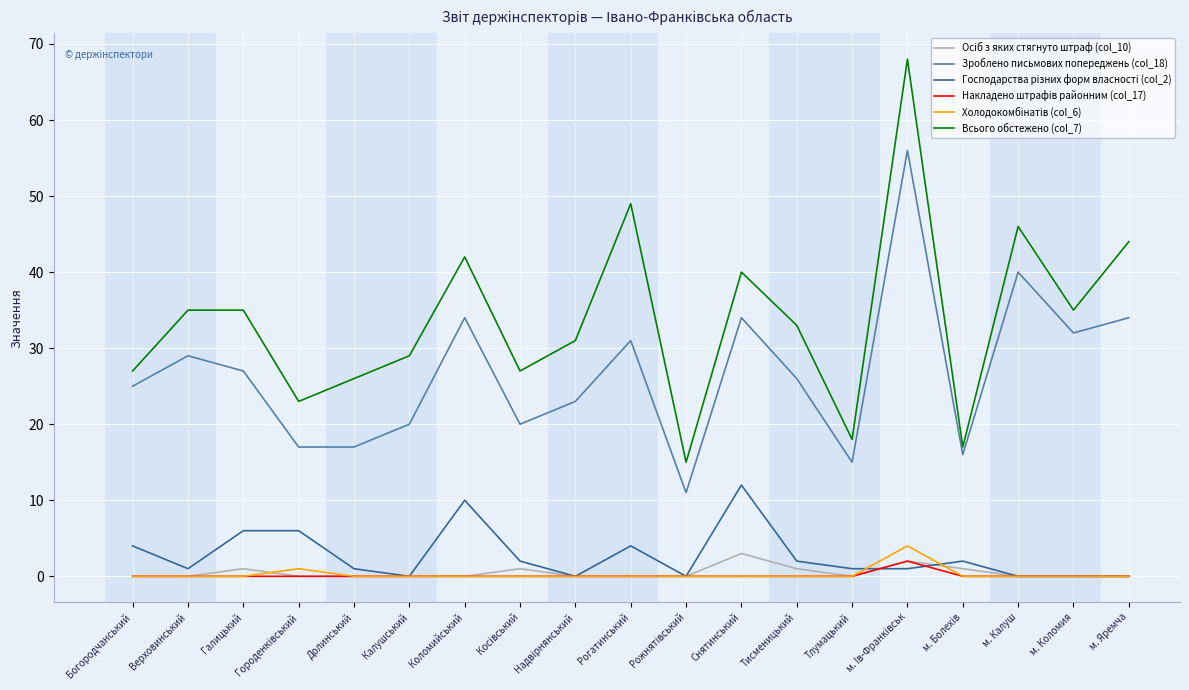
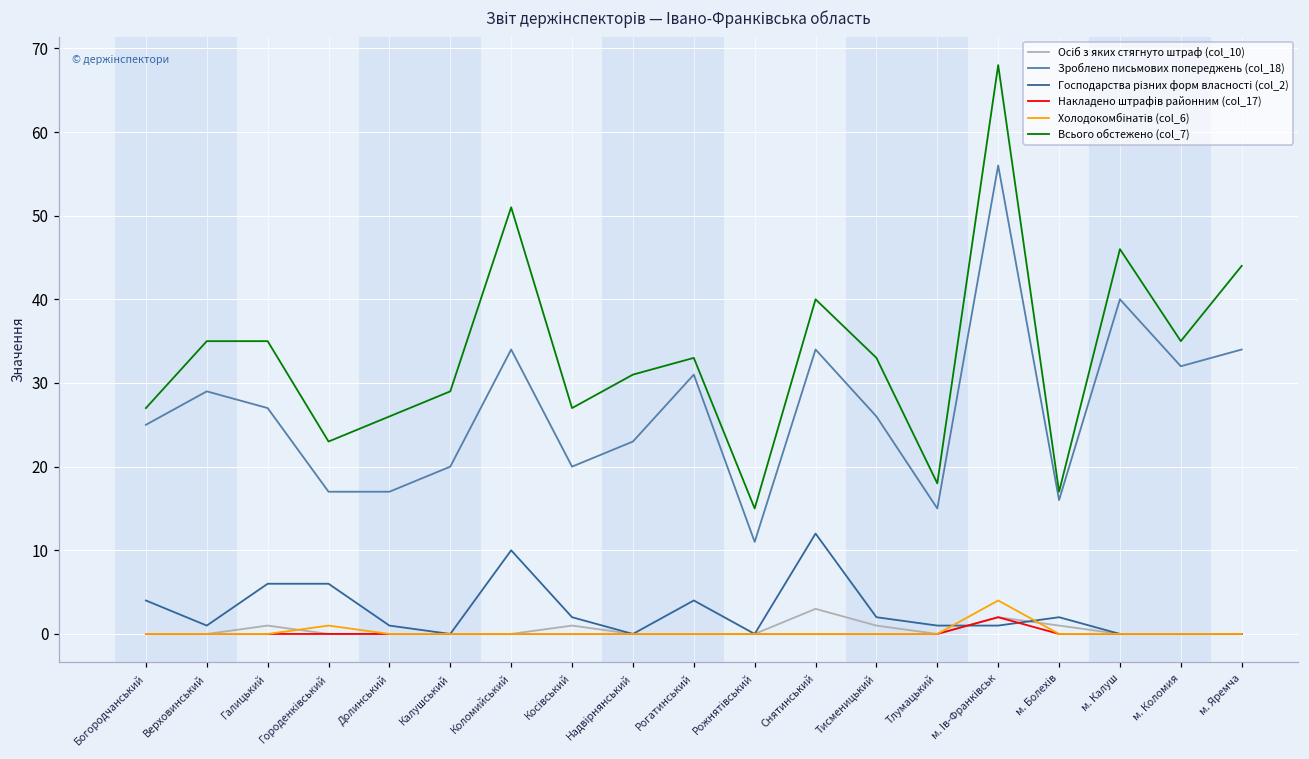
Всього обстежено (col_7), Коломийський: 42 -> 51
Всього обстежено (col_7), Рогатинський: 49 -> 33
